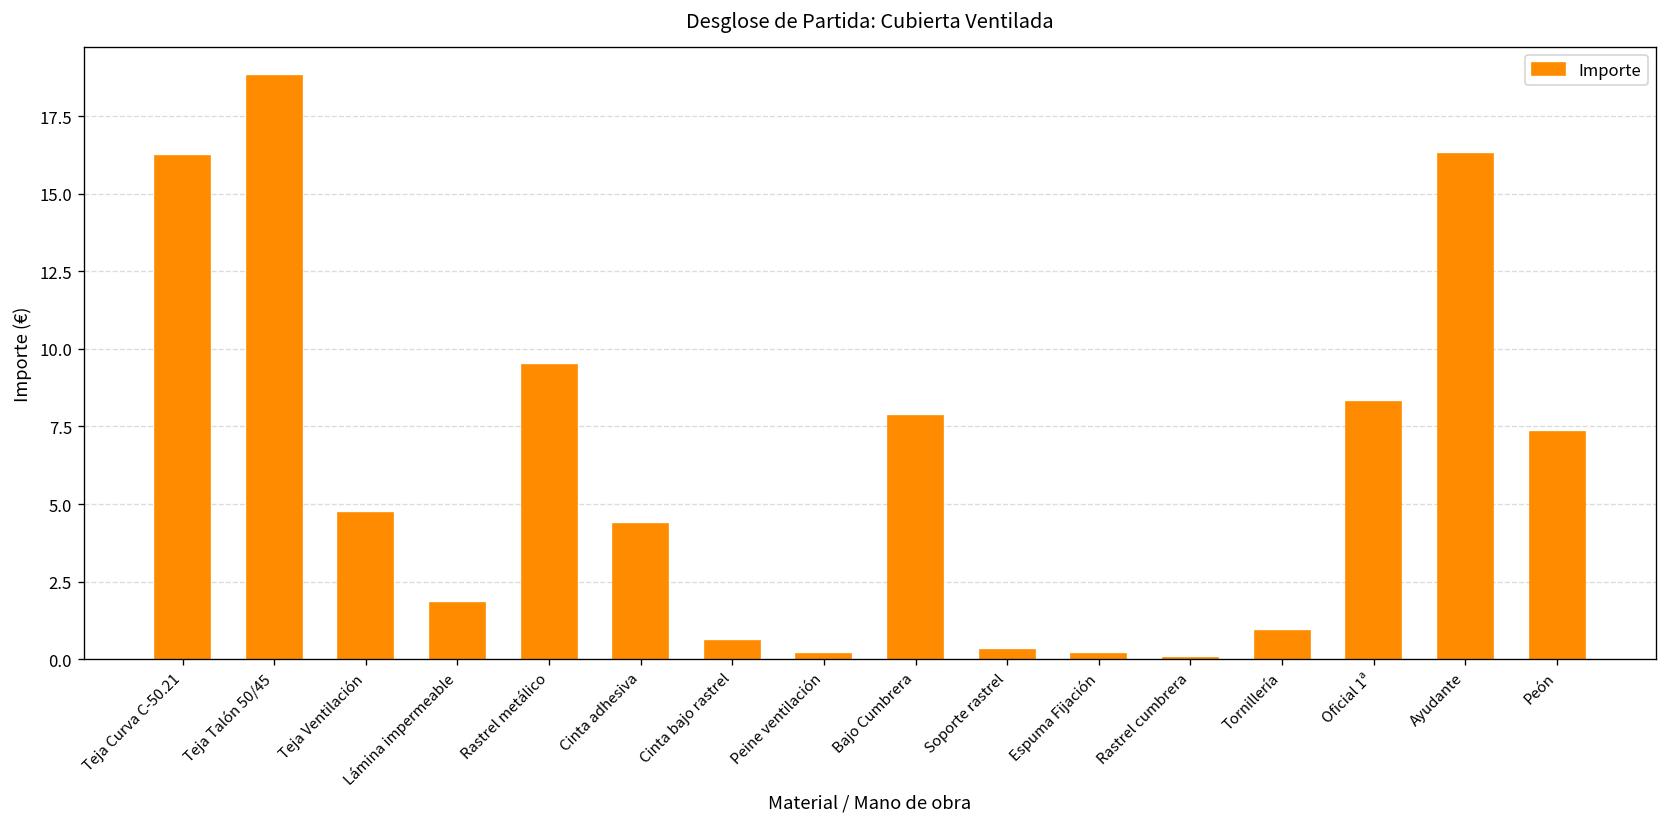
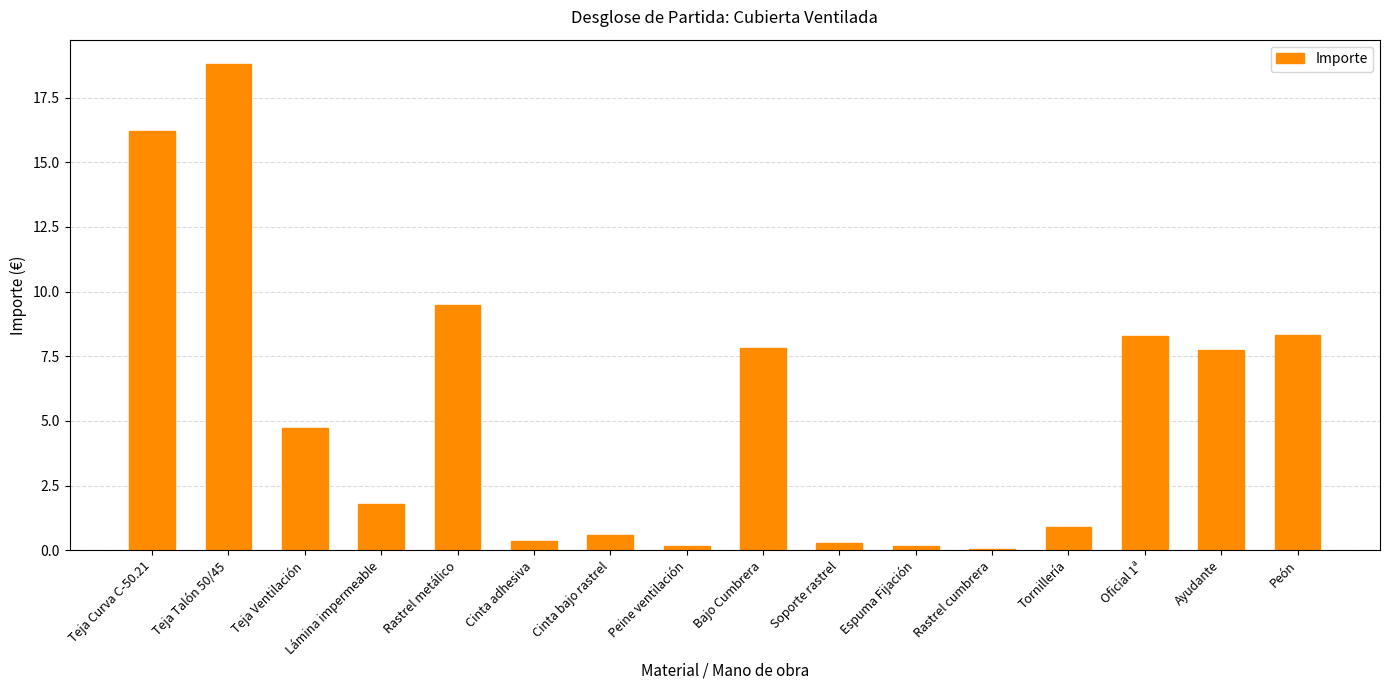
Cinta adhesiva: 4.3 -> 0.3
Ayudante: 16.3 -> 7.7
Peón: 7.3 -> 8.3
